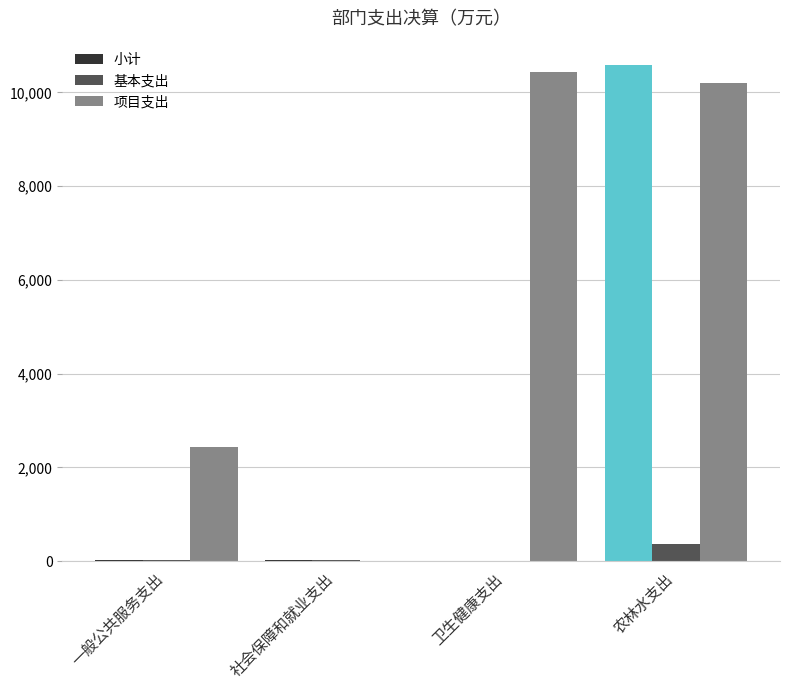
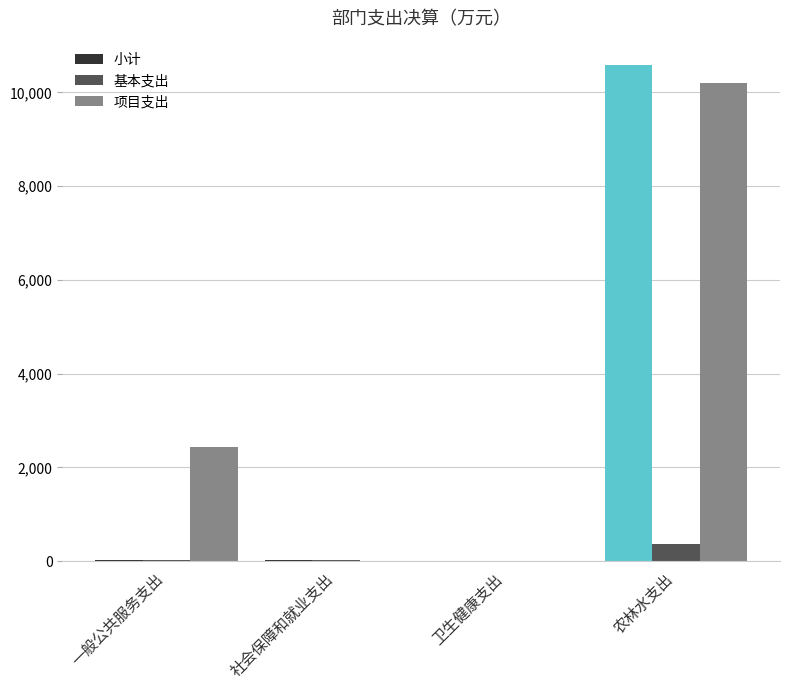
项目支出, 卫生健康支出: 10,400 -> 0
